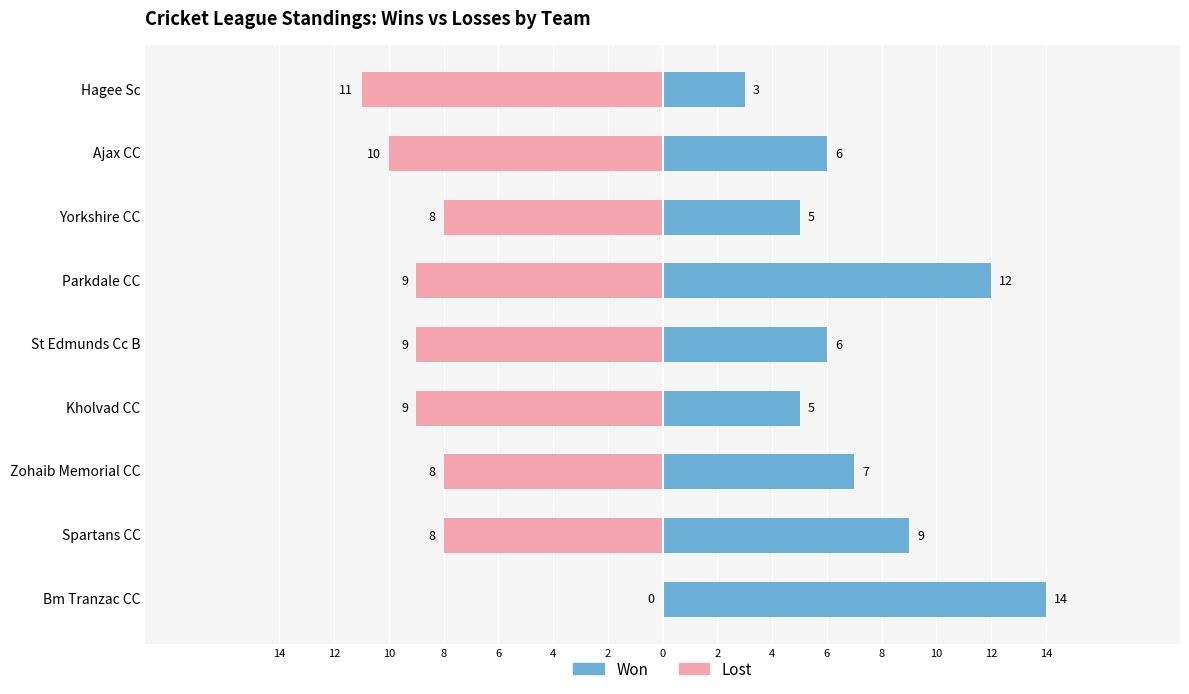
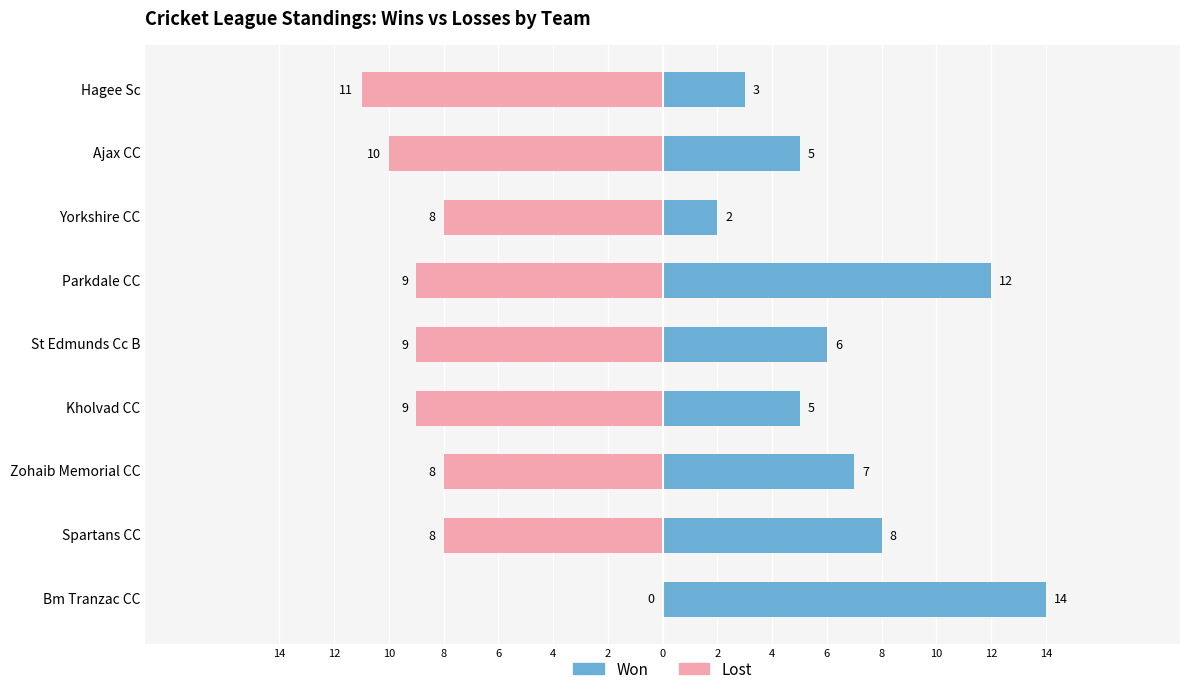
Won, Ajax CC: 6 -> 5
Won, Yorkshire CC: 5 -> 2
Won, Spartans CC: 9 -> 8
